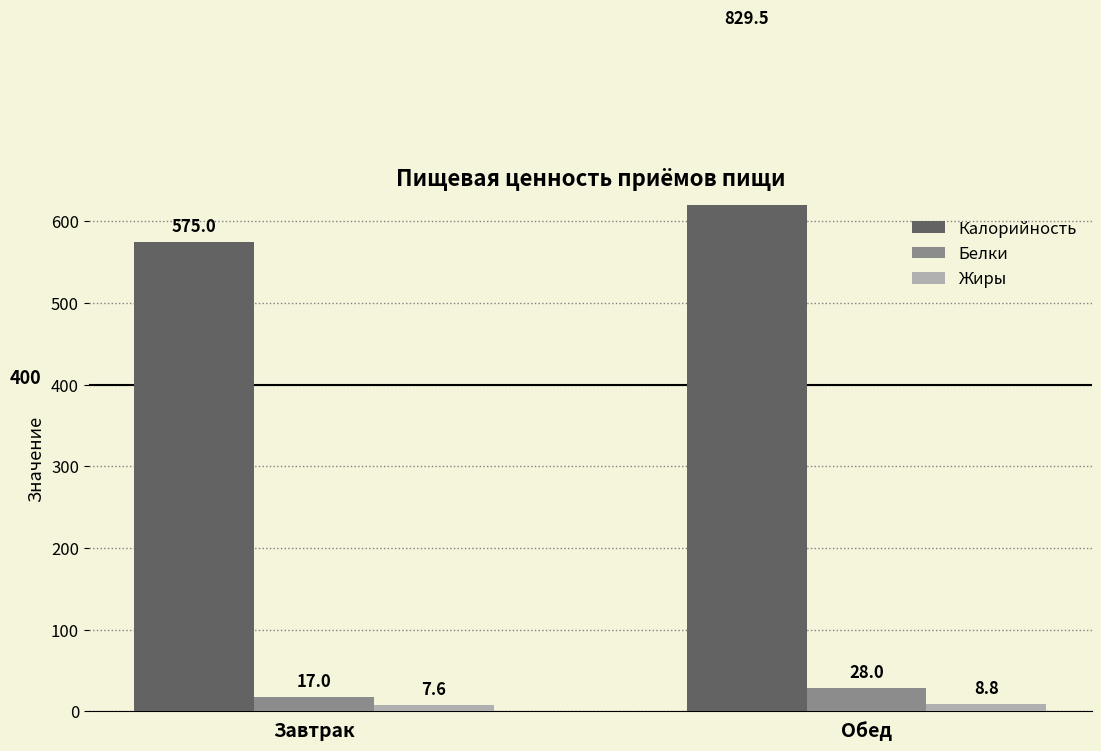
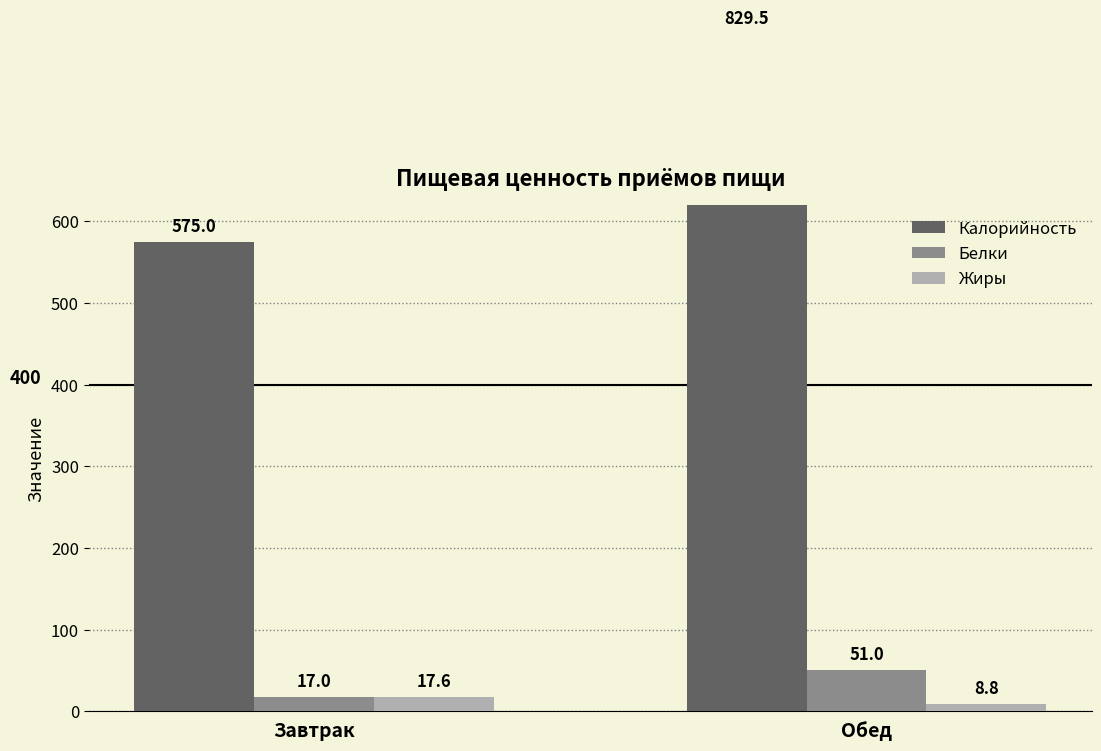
Жиры, Завтрак: 7.6 -> 17.6
Белки, Обед: 28.0 -> 51.0
